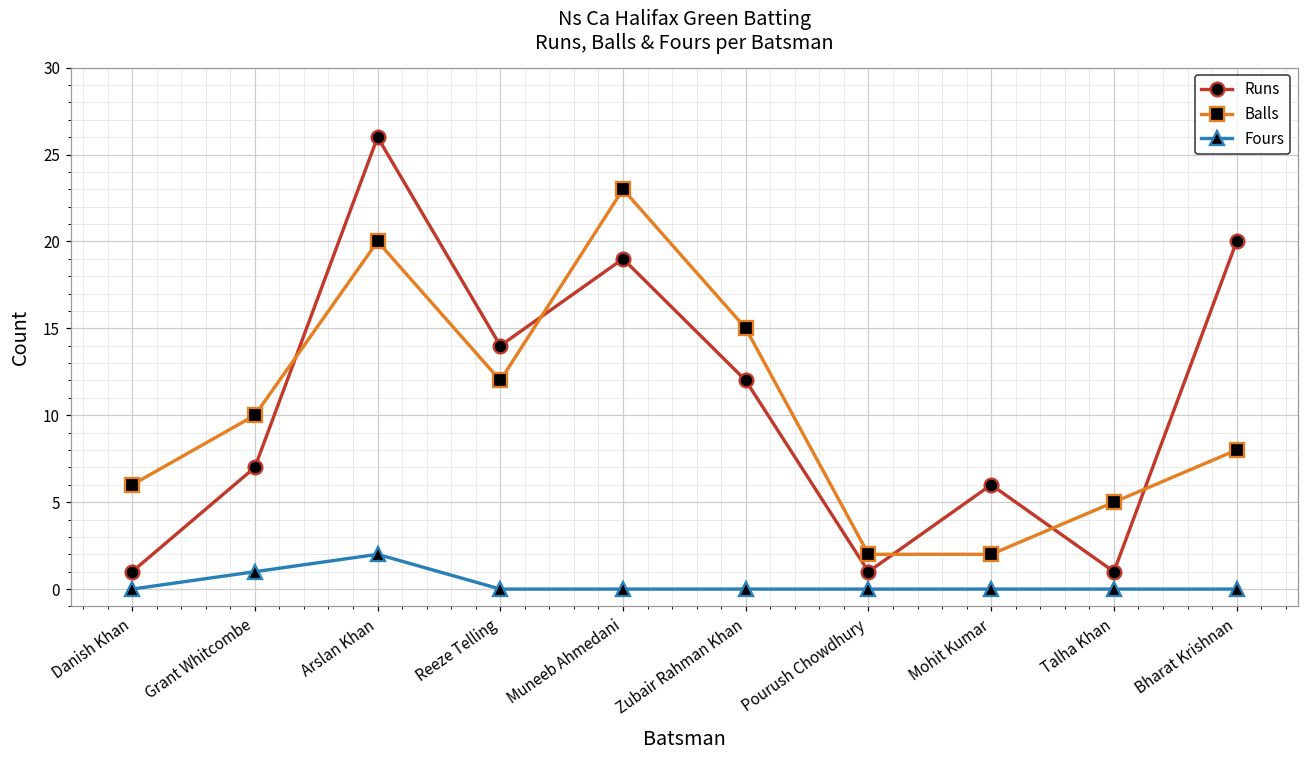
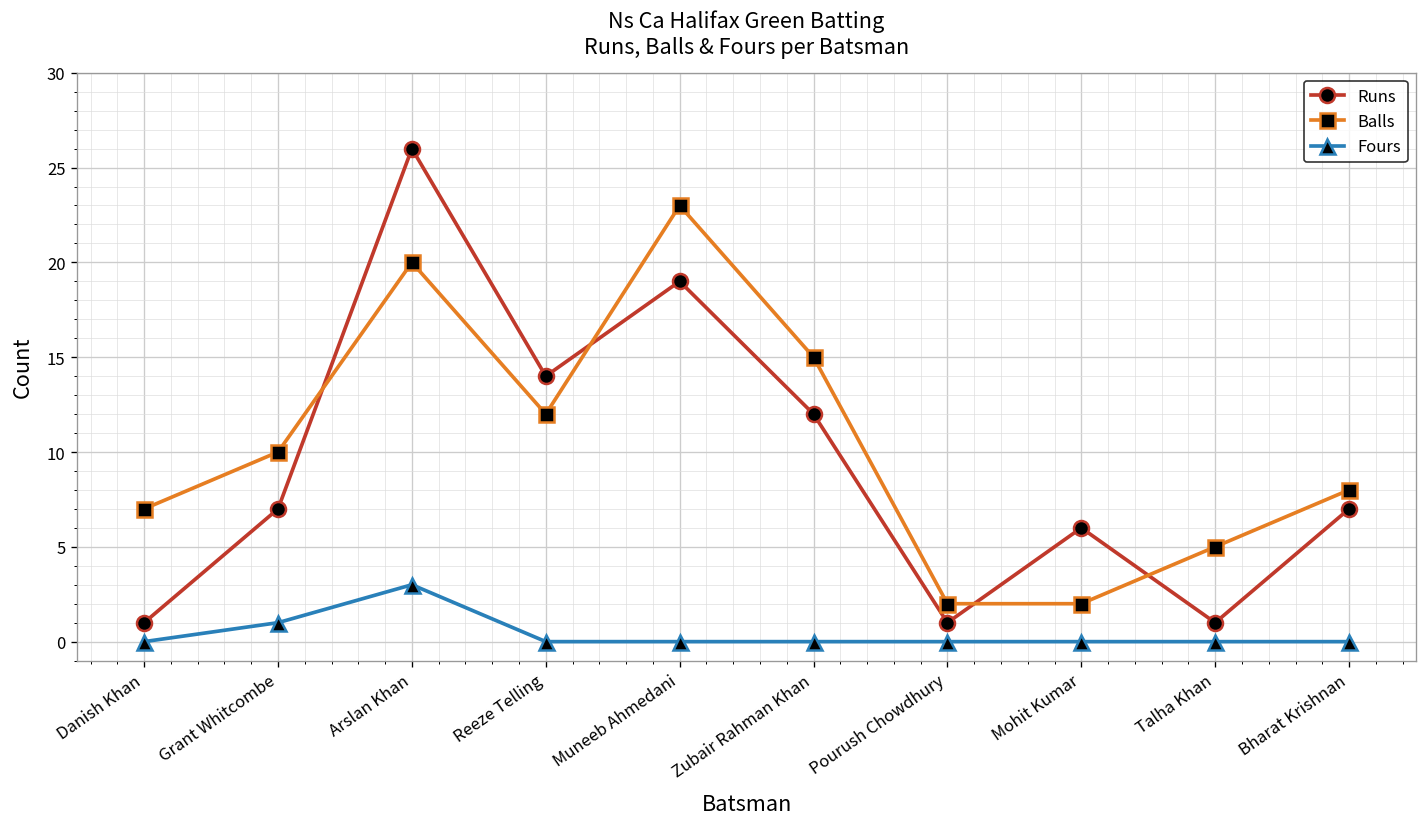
Balls, Danish Khan: 6 -> 7
Fours, Arslan Khan: 2 -> 3
Runs, Bharat Krishnan: 20 -> 7
